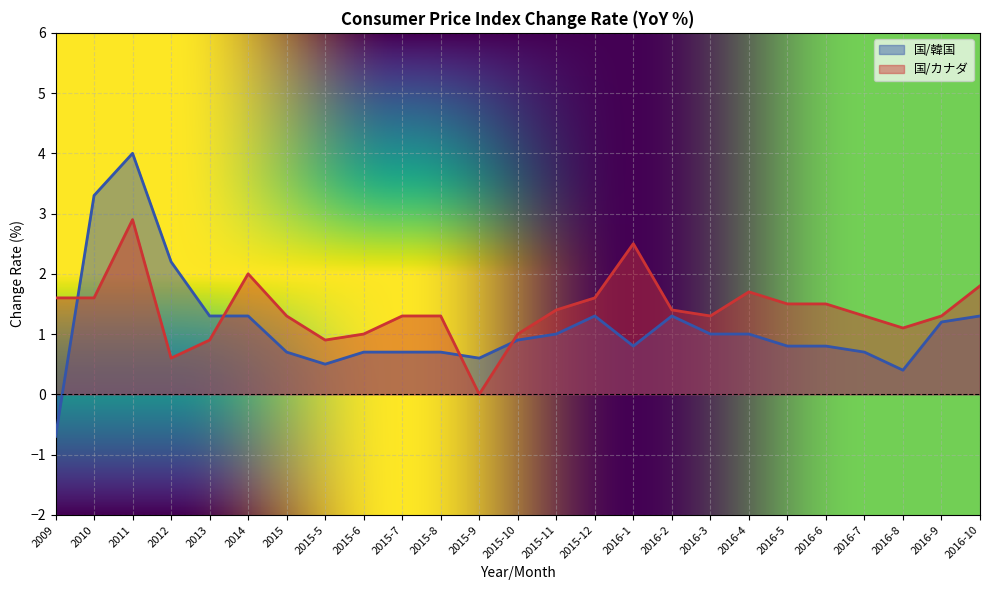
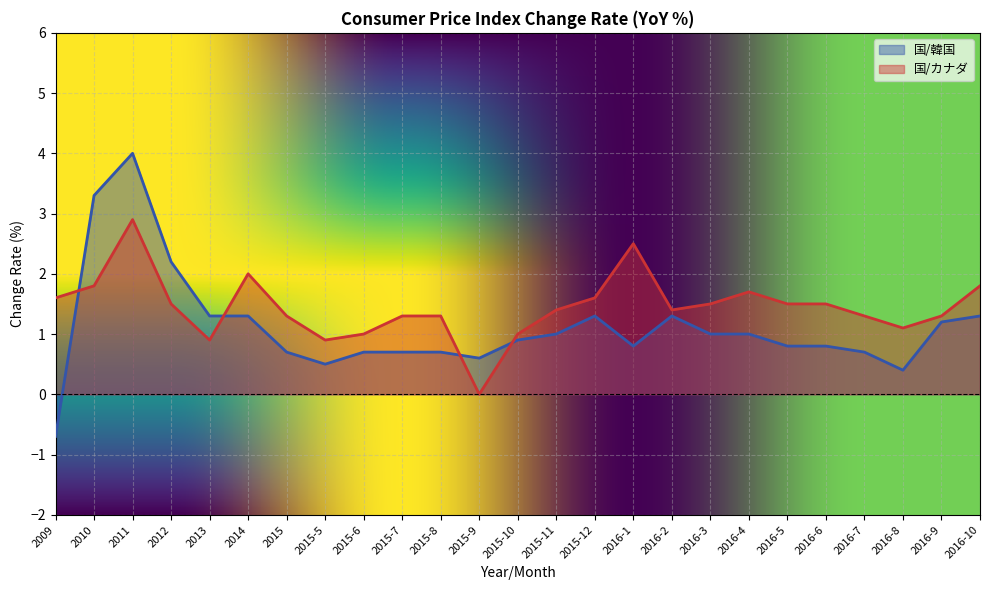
国/カナダ, 2010: 1.6 -> 1.8
国/カナダ, 2012: 0.6 -> 1.5
国/カナダ, 2016-3: 1.3 -> 1.5
